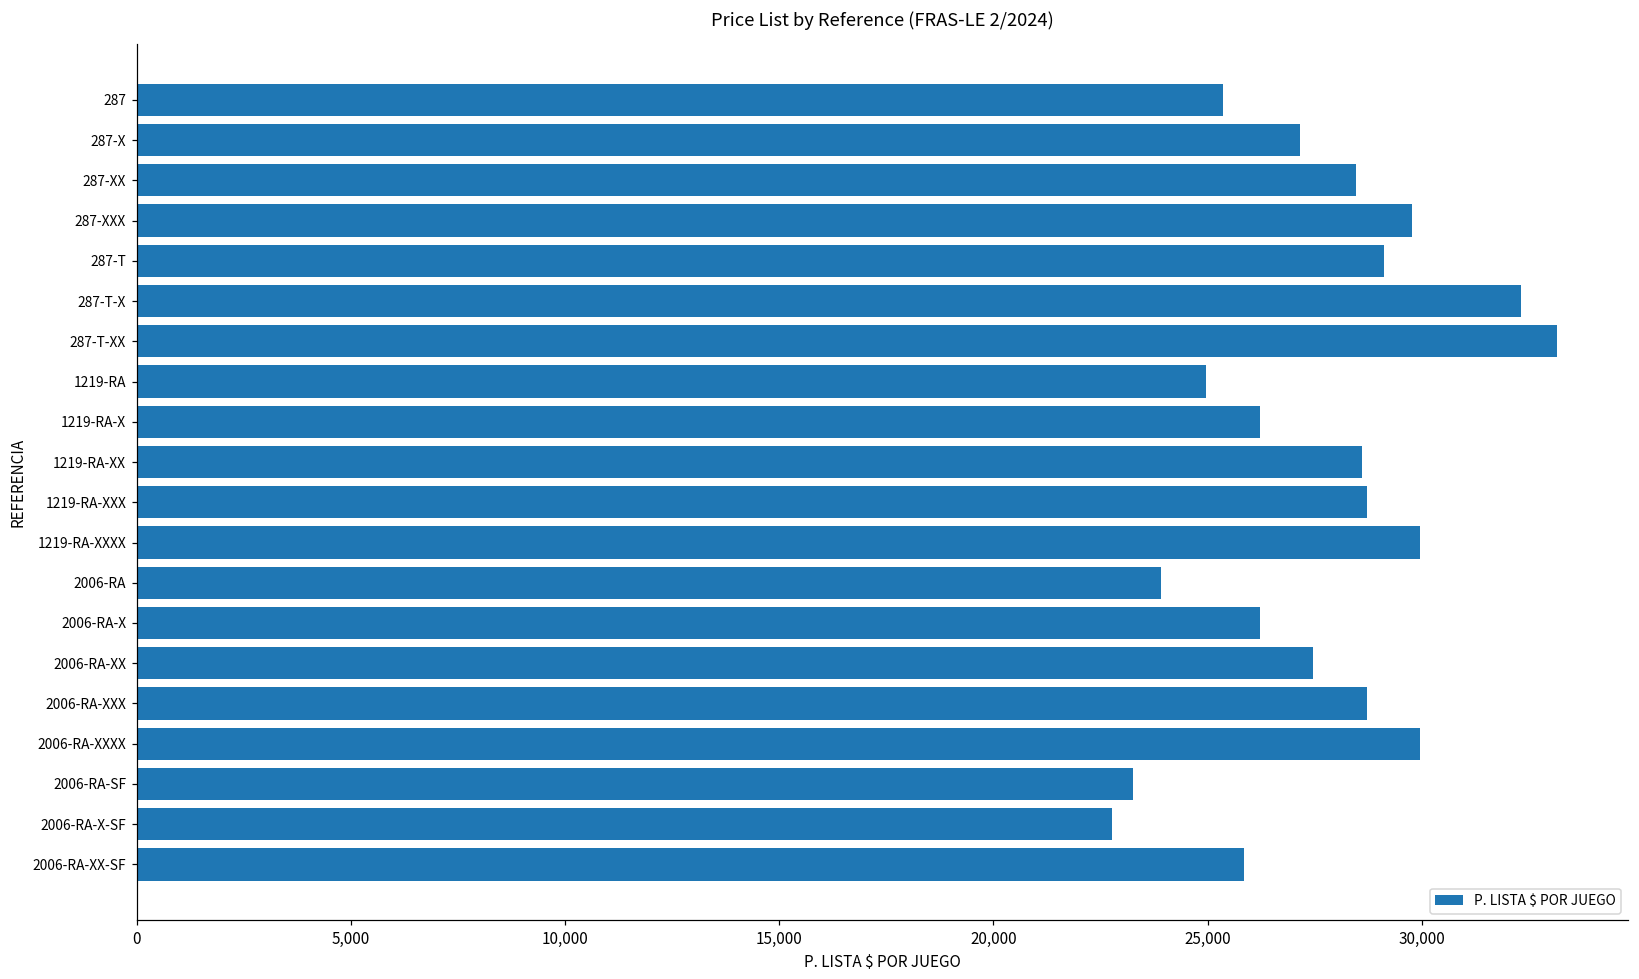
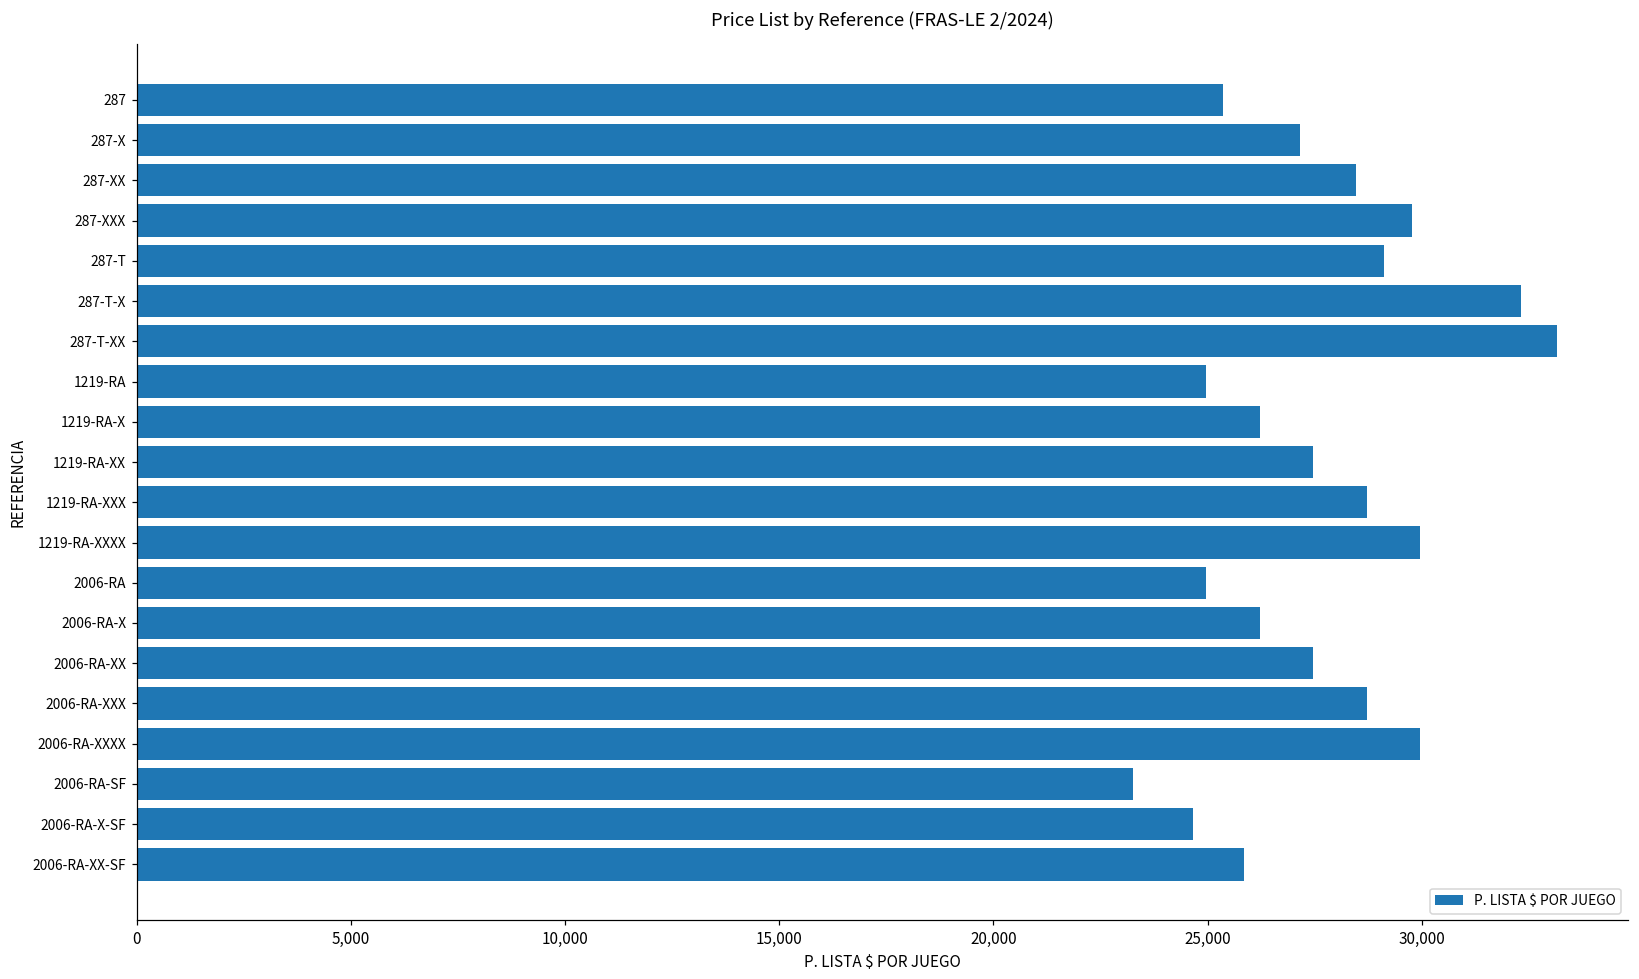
1219-RA-XX: 28,600 -> 27,500
2006-RA: 23,900 -> 25,000
2006-RA-X-SF: 22,800 -> 24,700
